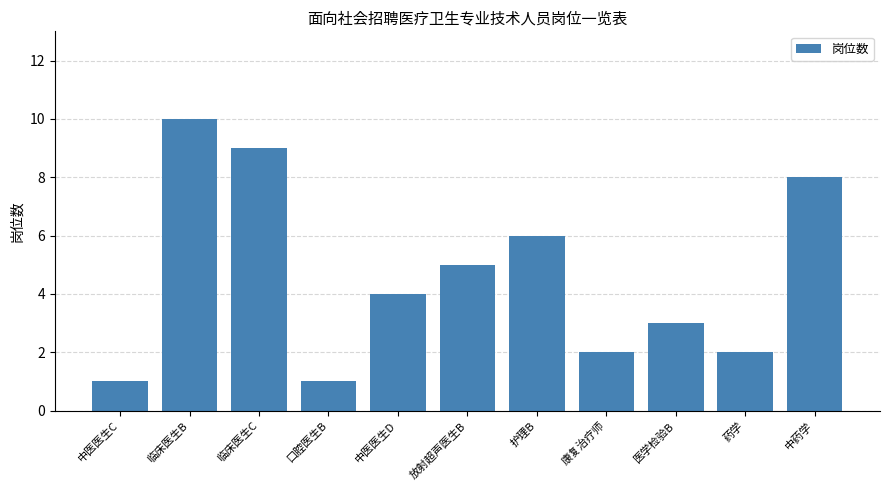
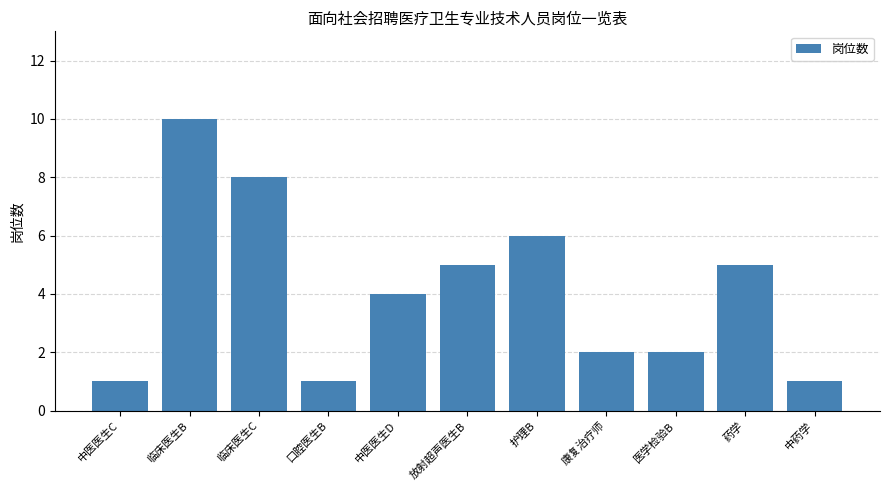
临床医生C: 9 -> 8
医学检验B: 3 -> 2
药学: 2 -> 5
中药学: 8 -> 1
